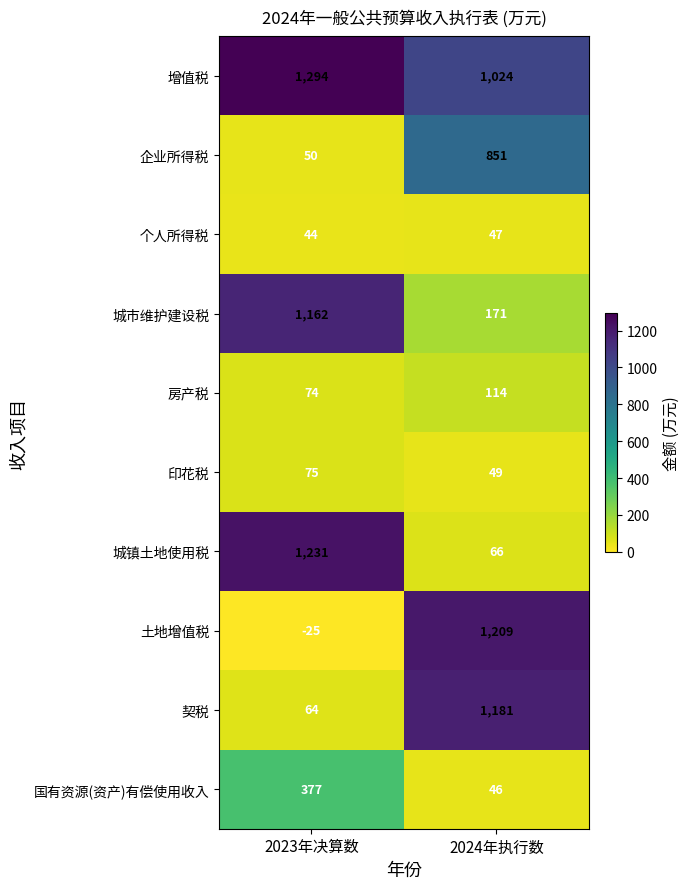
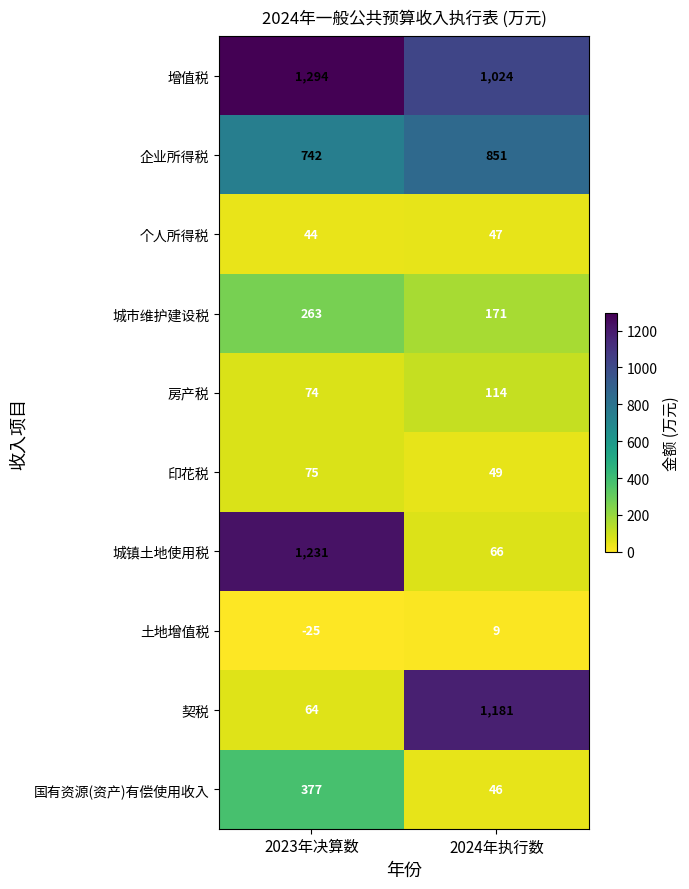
企业所得税, 2023年决算数: 50 -> 742
城市维护建设税, 2023年决算数: 1,162 -> 263
土地增值税, 2024年执行数: 1,209 -> 9
